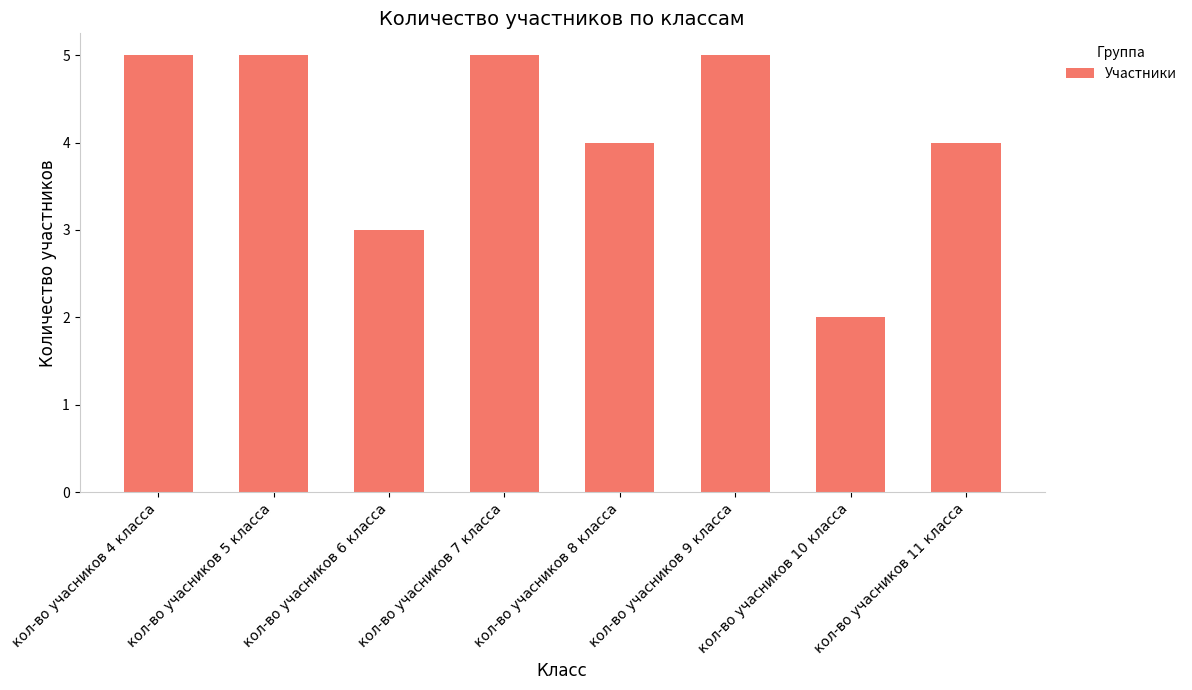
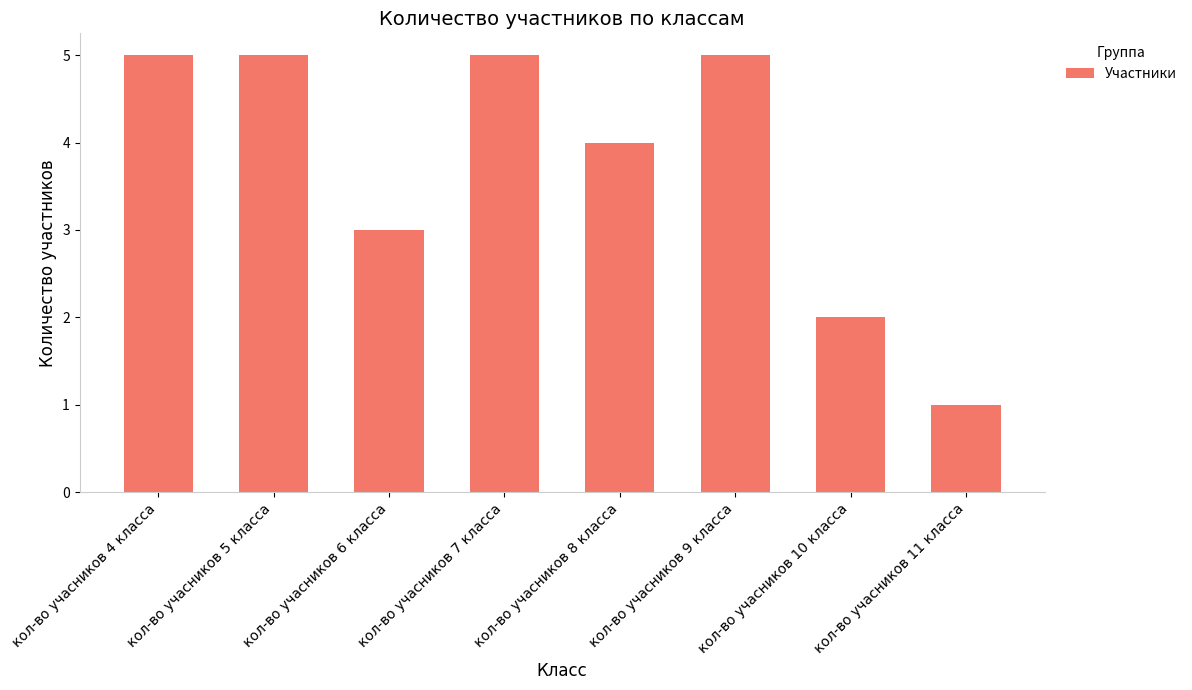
кол-во учасников 11 класса: 4 -> 1
